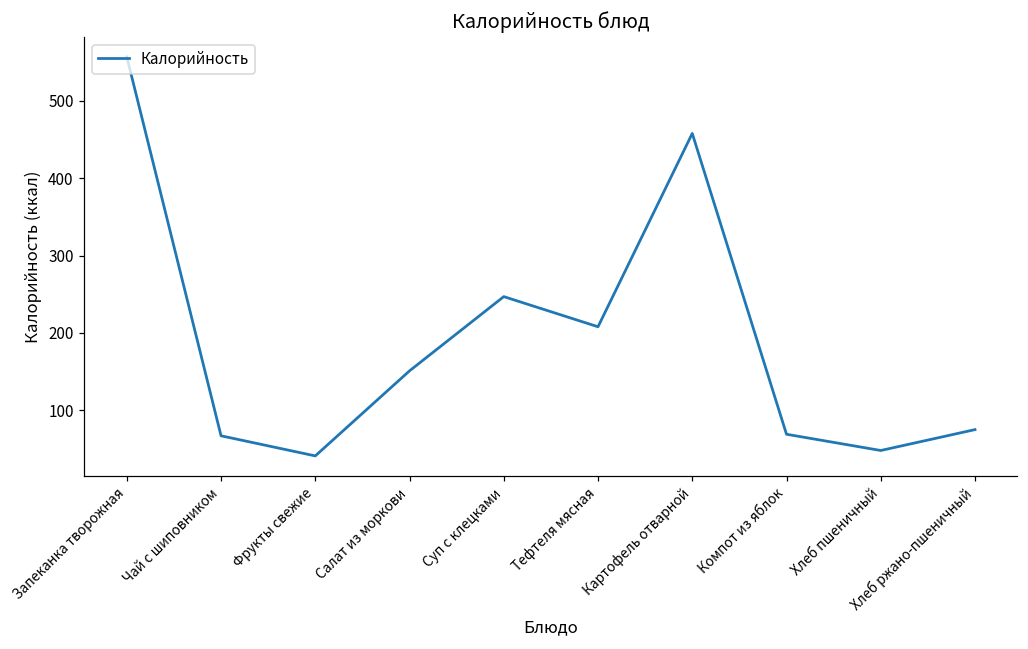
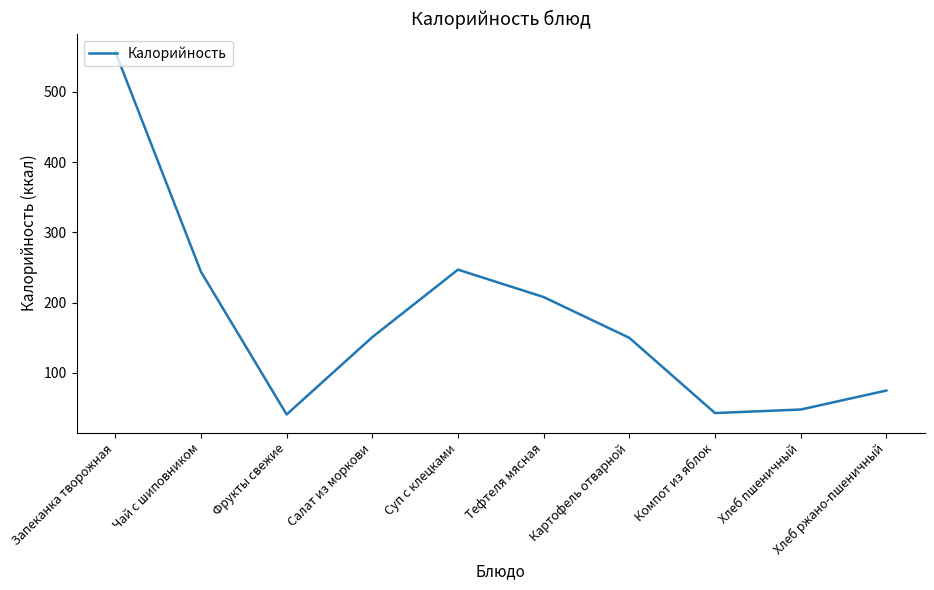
Чай с шиповником: 70 -> 240
Картофель отварной: 460 -> 150
Компот из яблок: 70 -> 40
